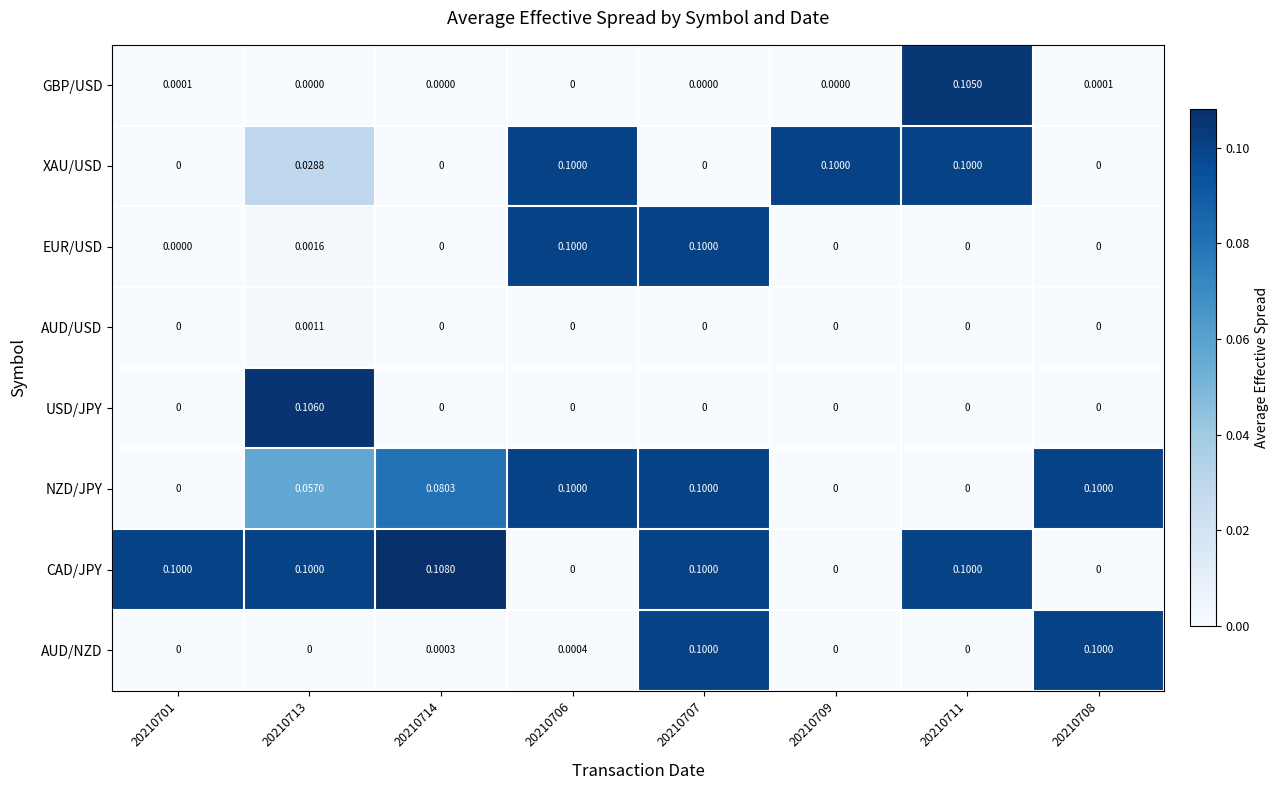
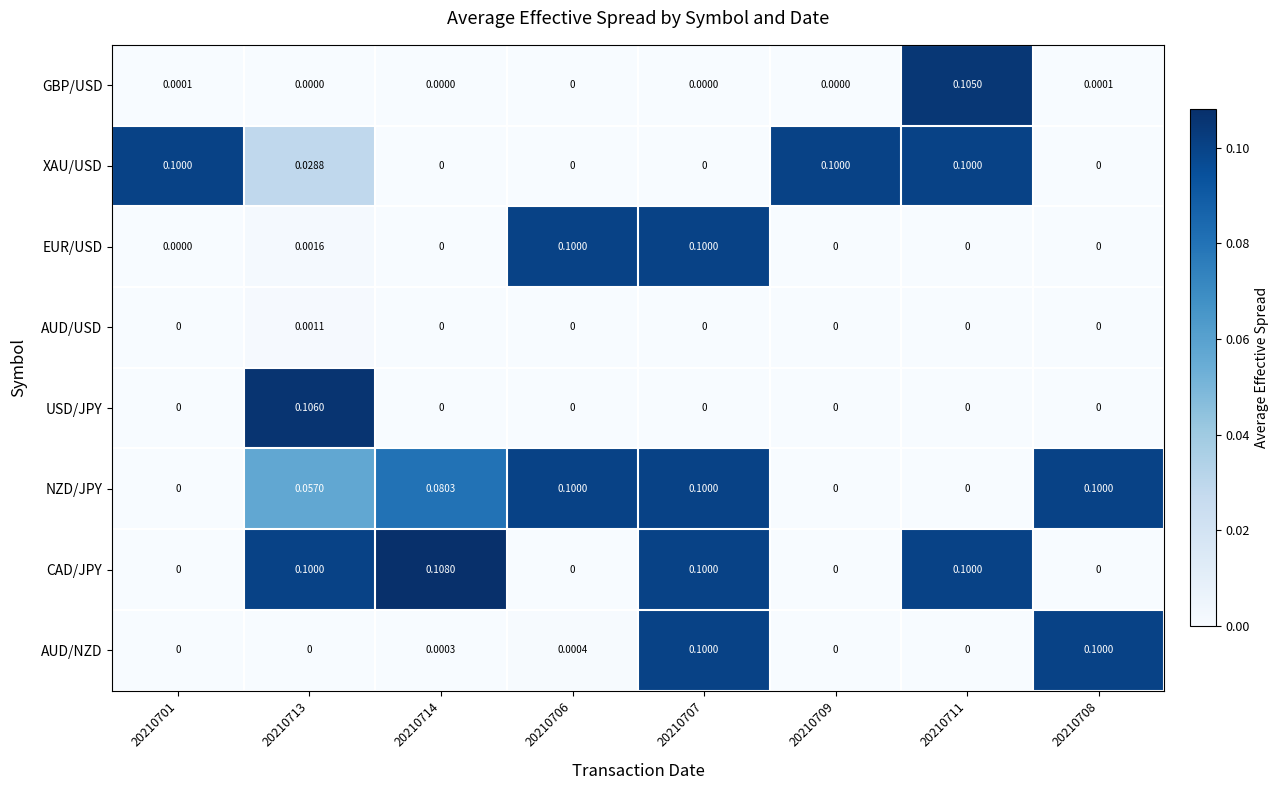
XAU/USD, 20210701: 0 -> 0.1000
XAU/USD, 20210706: 0.1000 -> 0
CAD/JPY, 20210701: 0.1000 -> 0
